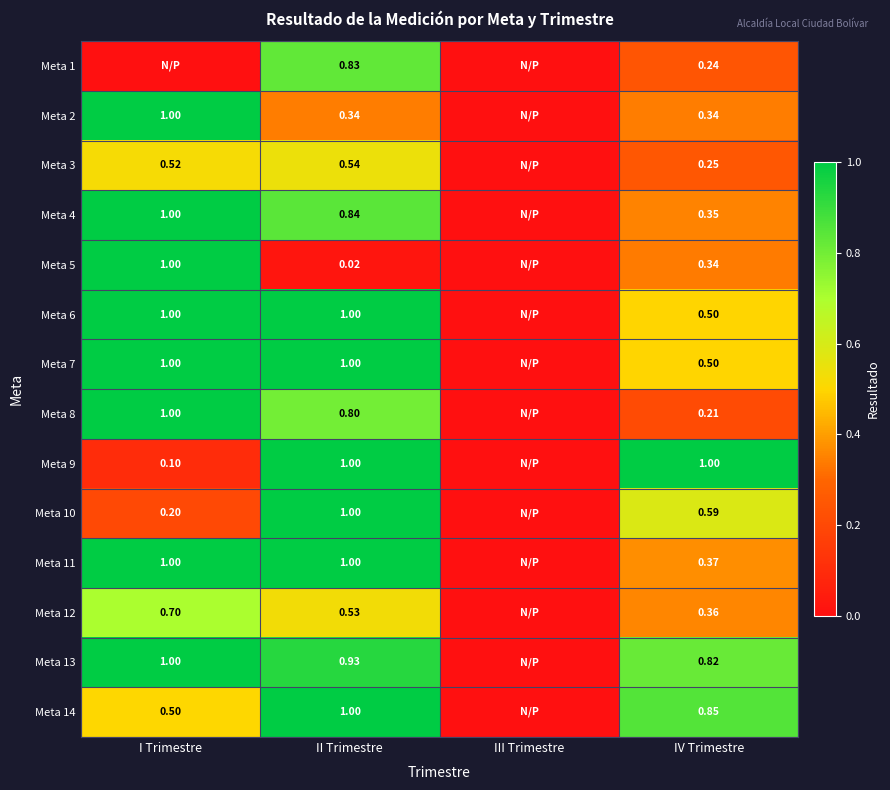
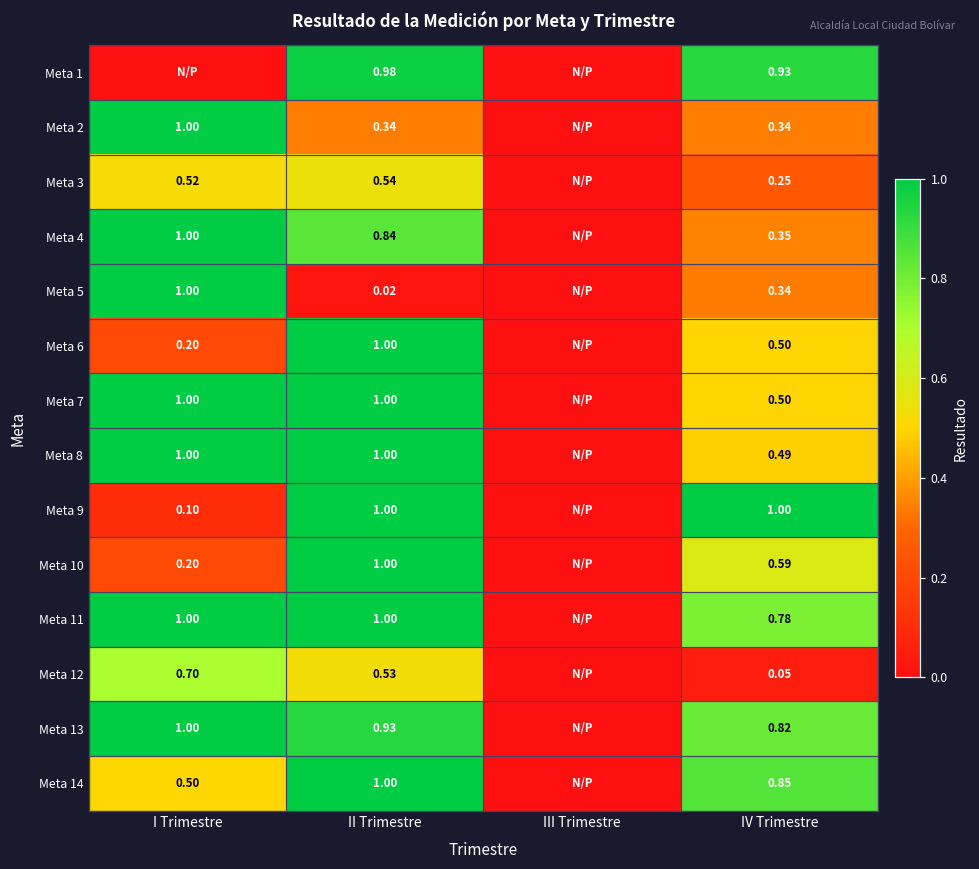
Meta 1, II Trimestre: 0.83 -> 0.98
Meta 1, IV Trimestre: 0.24 -> 0.93
Meta 6, I Trimestre: 1.00 -> 0.20
Meta 8, II Trimestre: 0.80 -> 1.00
Meta 8, IV Trimestre: 0.21 -> 0.49
Meta 11, IV Trimestre: 0.37 -> 0.78
Meta 12, IV Trimestre: 0.36 -> 0.05
